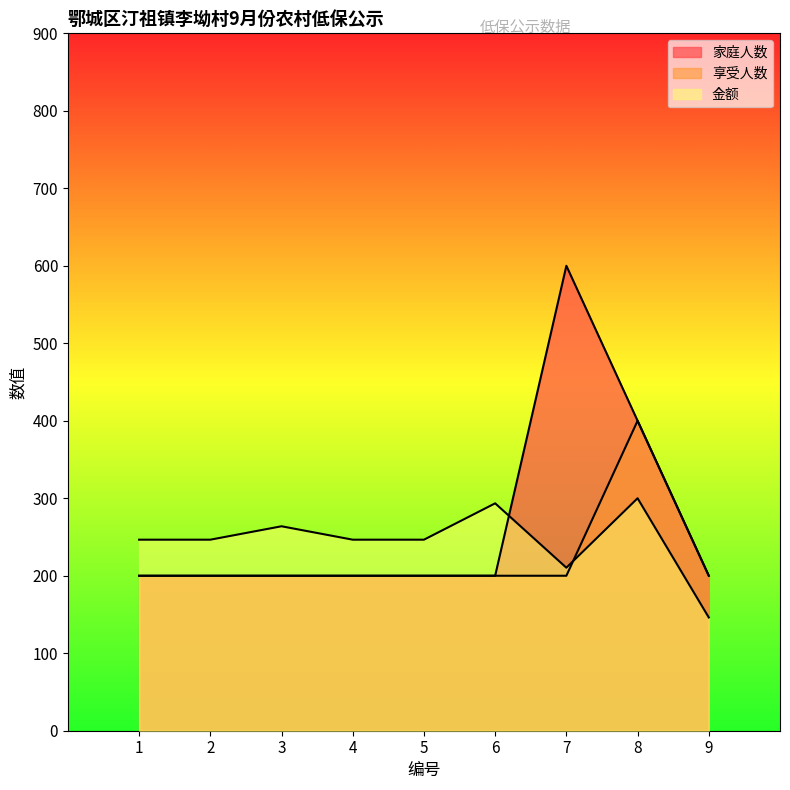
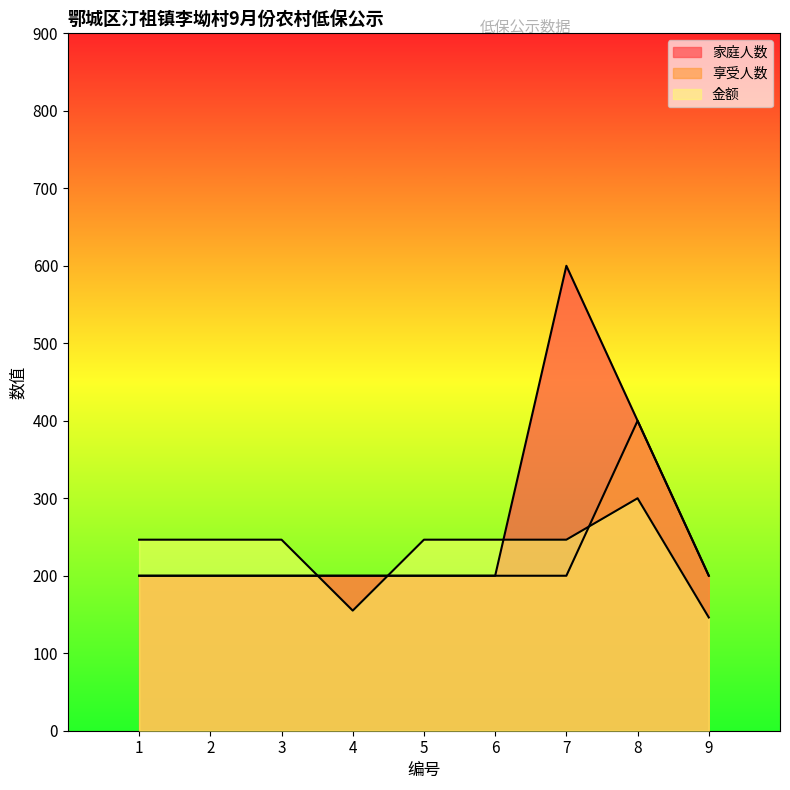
金额, 3: 260 -> 250
金额, 4: 250 -> 160
金额, 6: 290 -> 250
金额, 7: 210 -> 250
